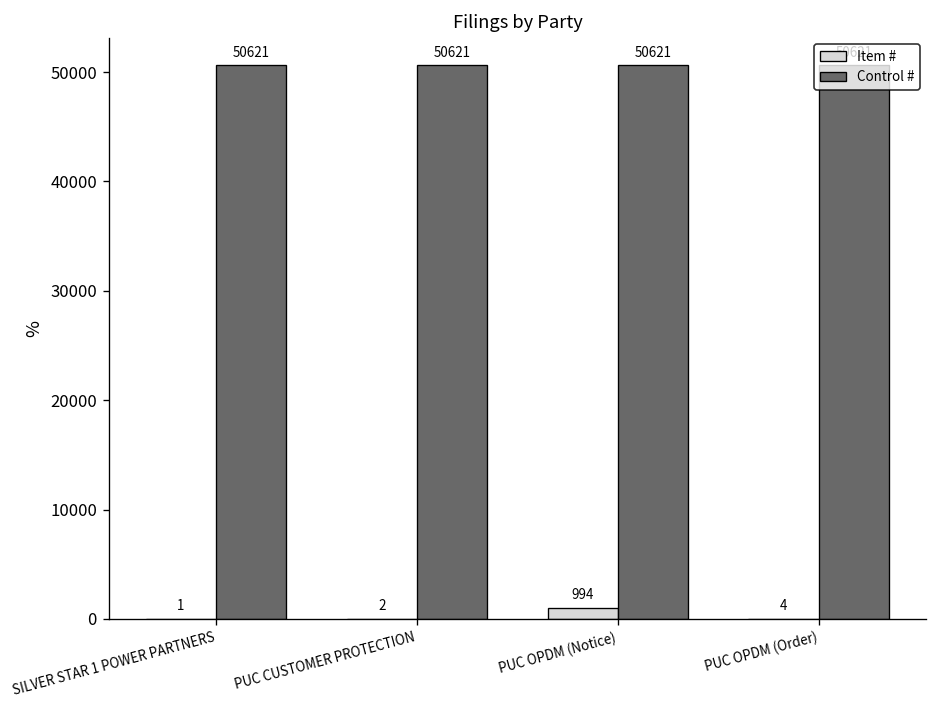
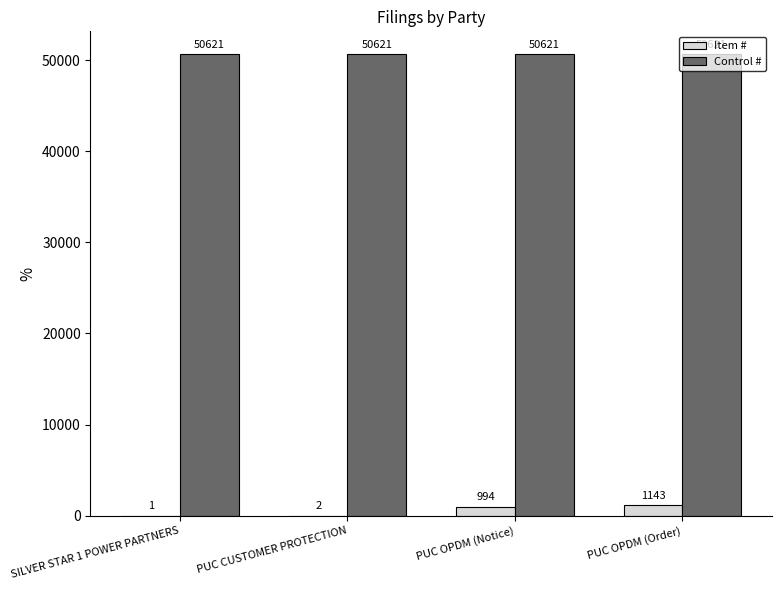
Item #, PUC OPDM (Order): 4 -> 1143
